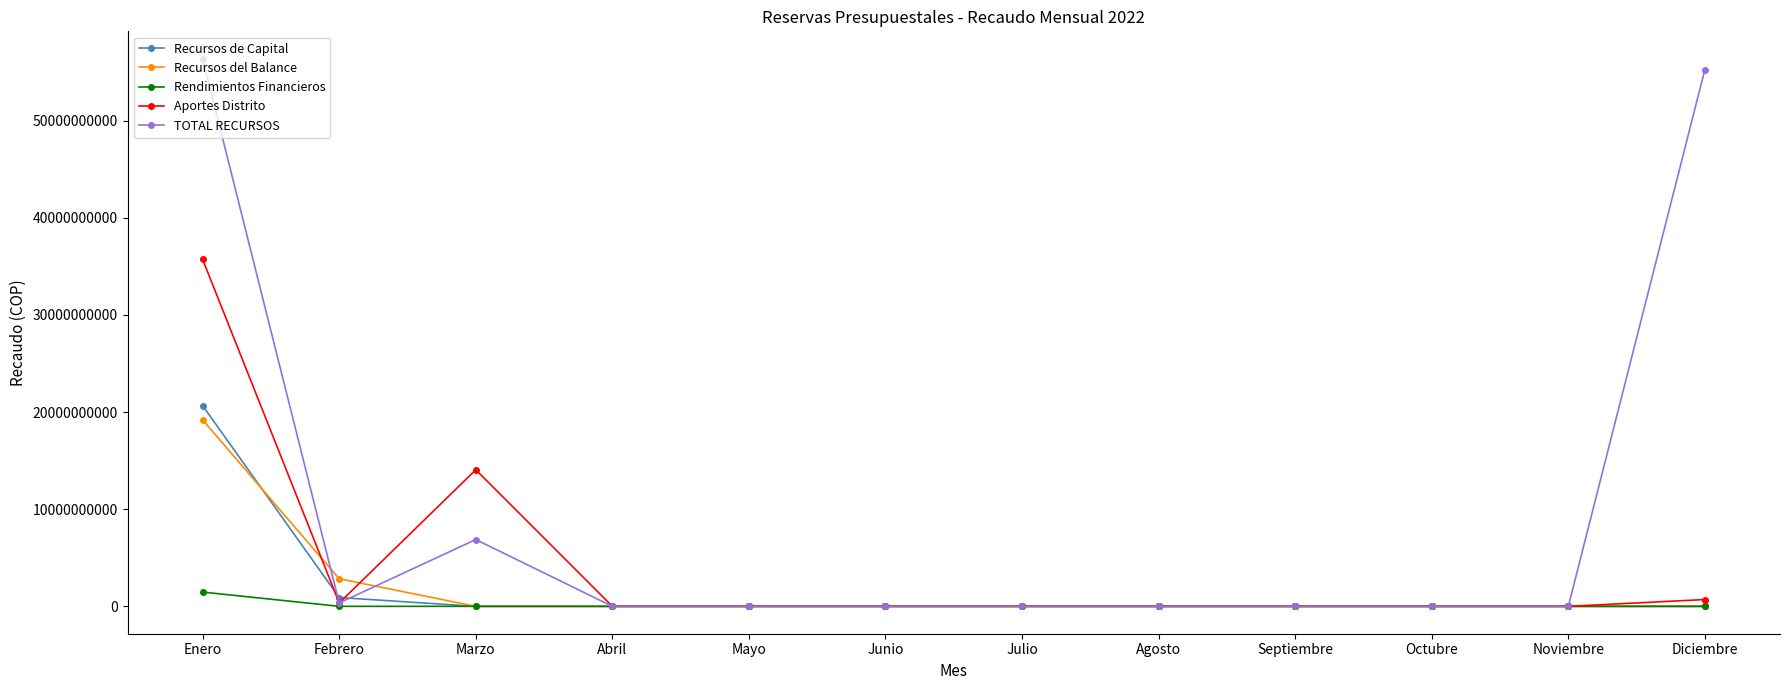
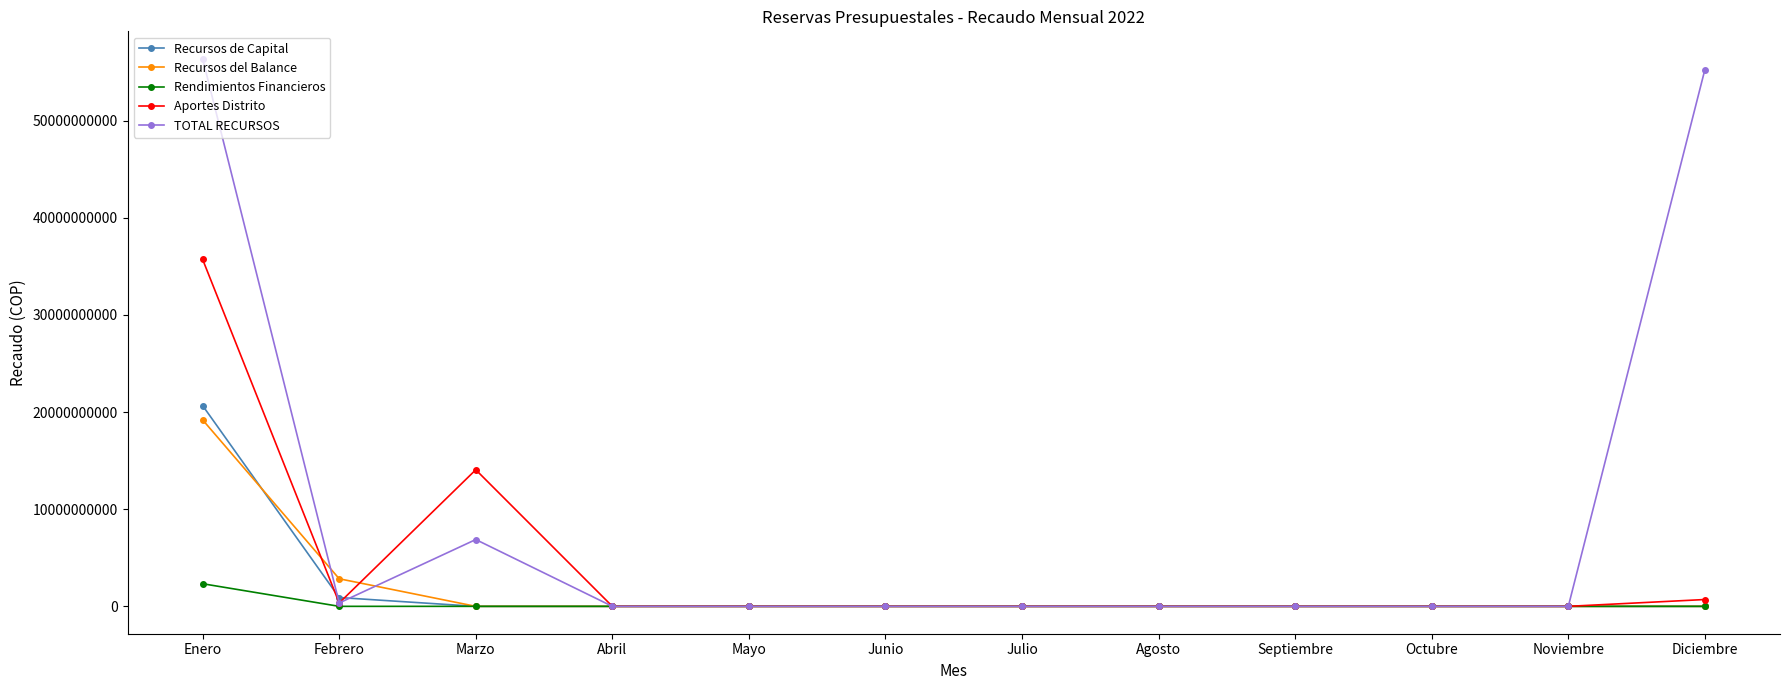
Rendimientos Financieros, Enero: 1000000000 -> 2000000000
